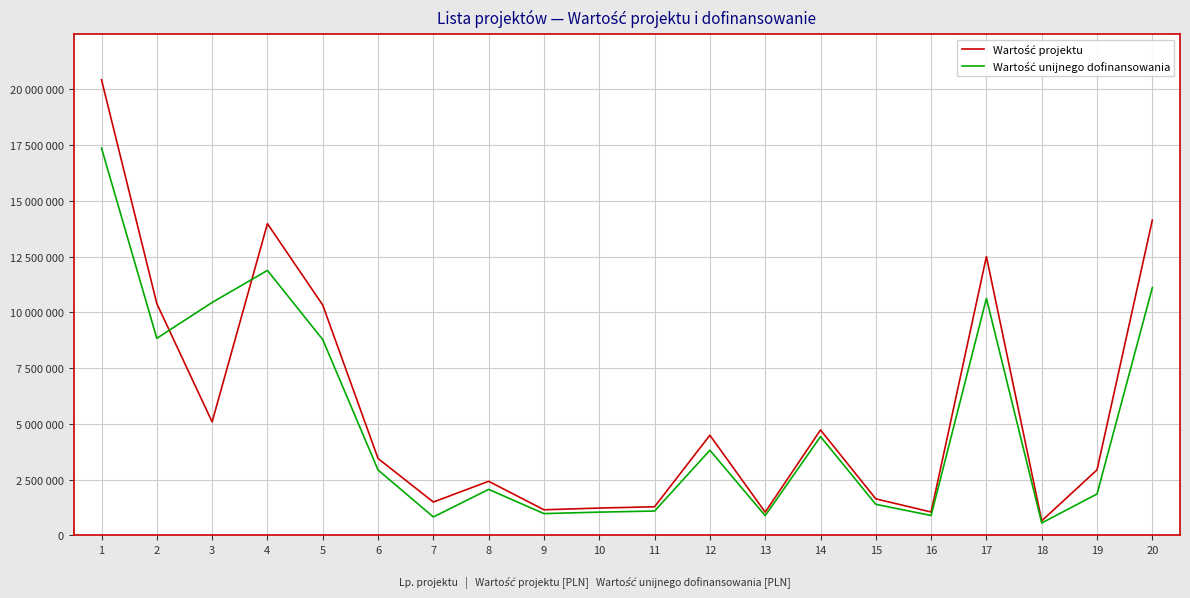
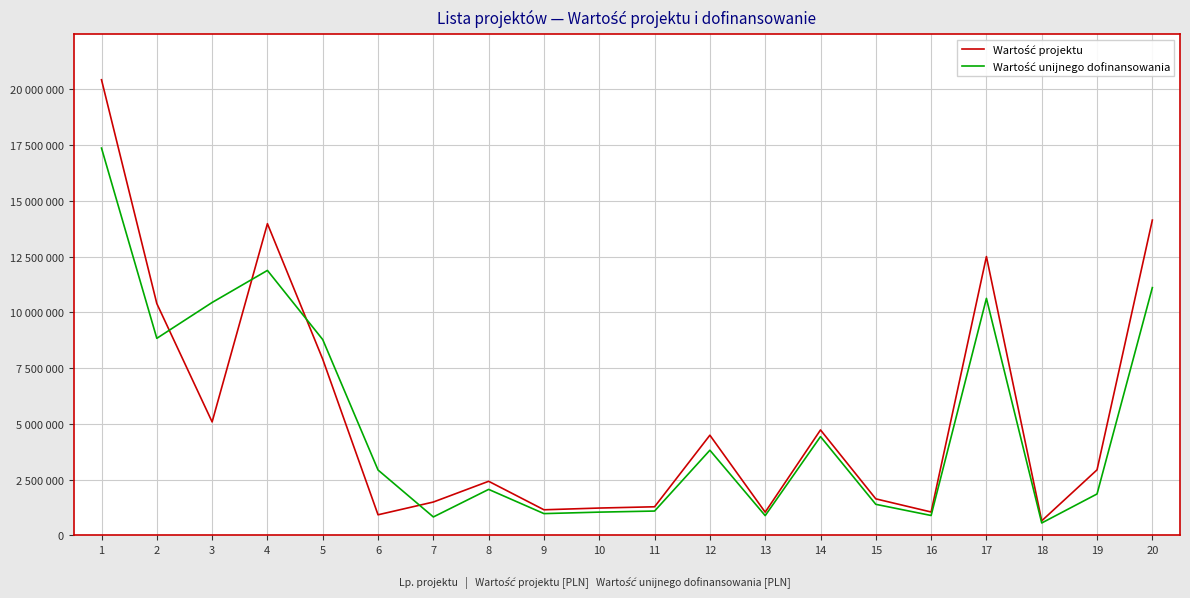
Wartość projektu, 5: 10300000 -> 7900000
Wartość projektu, 6: 3400000 -> 900000
